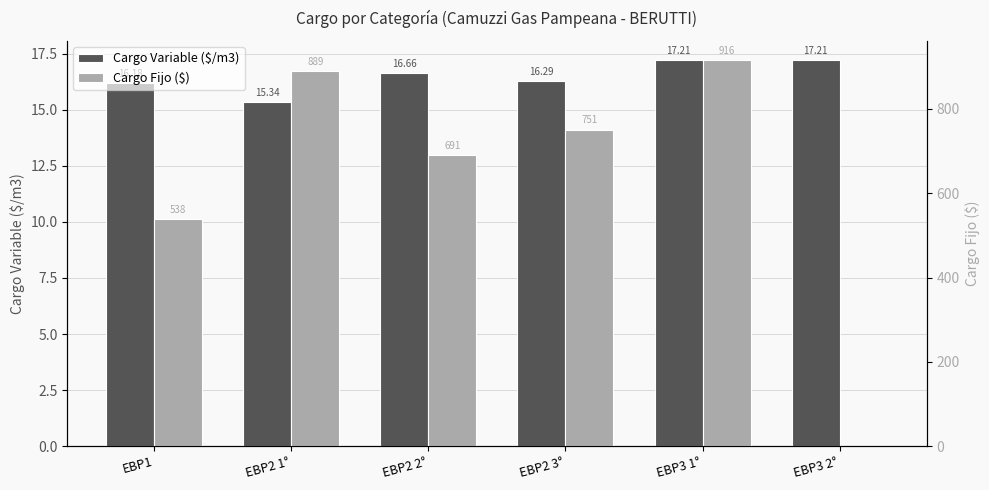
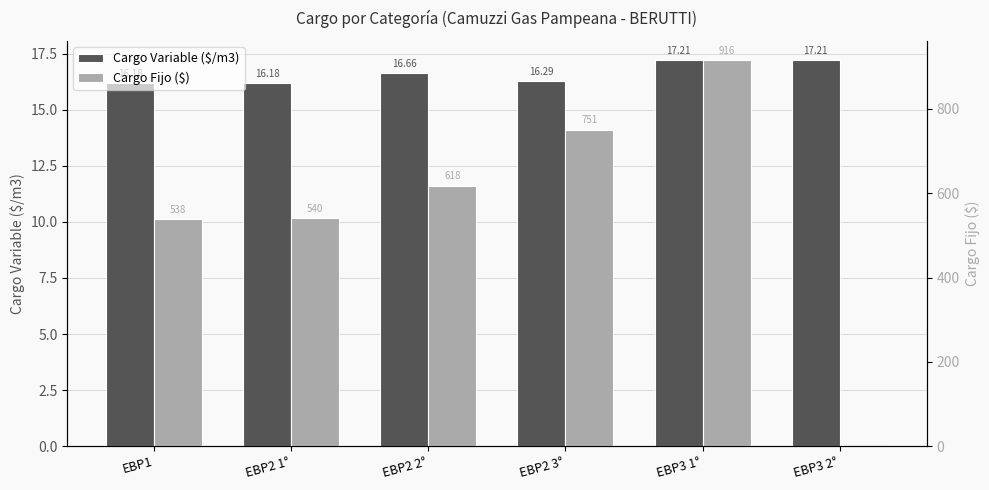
Cargo Variable ($/m3), EBP2 1°: 15.34 -> 16.18
Cargo Fijo ($), EBP2 1°: 889 -> 540
Cargo Fijo ($), EBP2 2°: 691 -> 618
